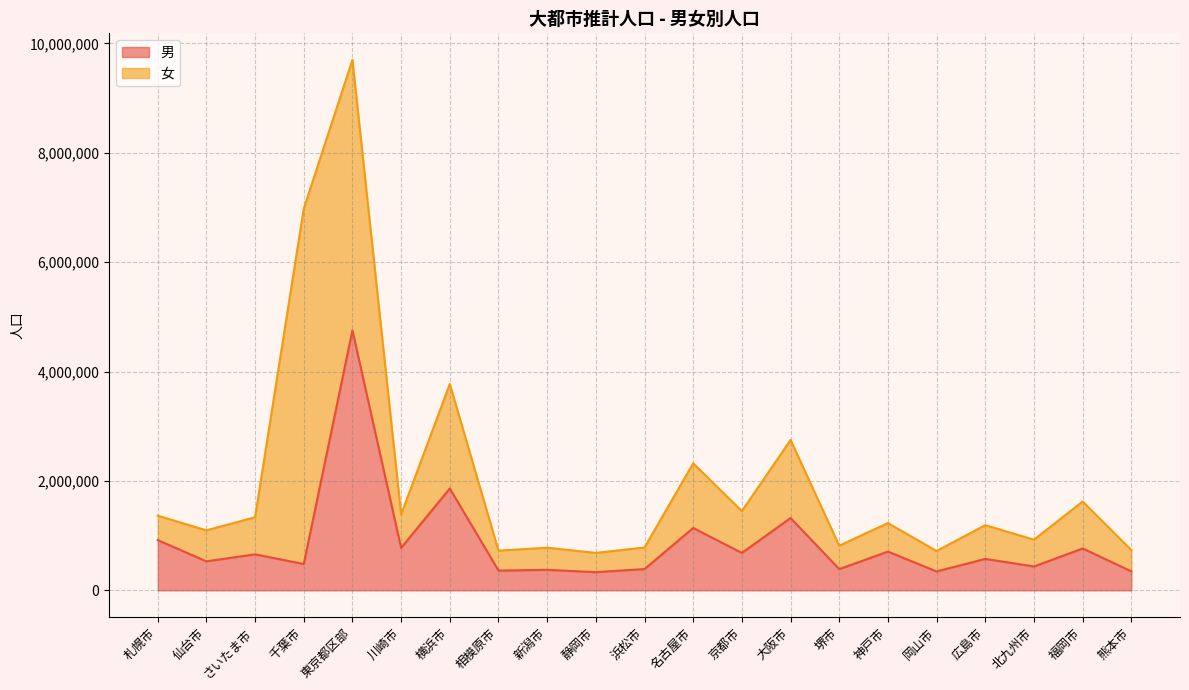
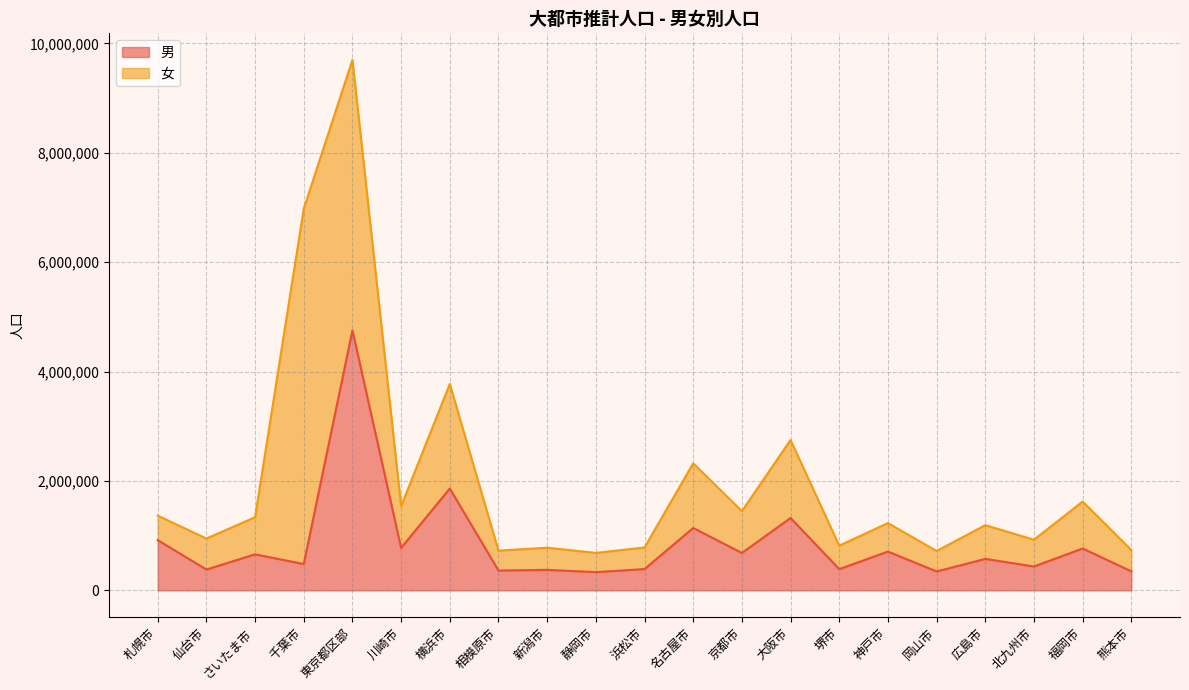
男, 仙台市: 500,000 -> 400,000
女, 川崎市: 600,000 -> 800,000
